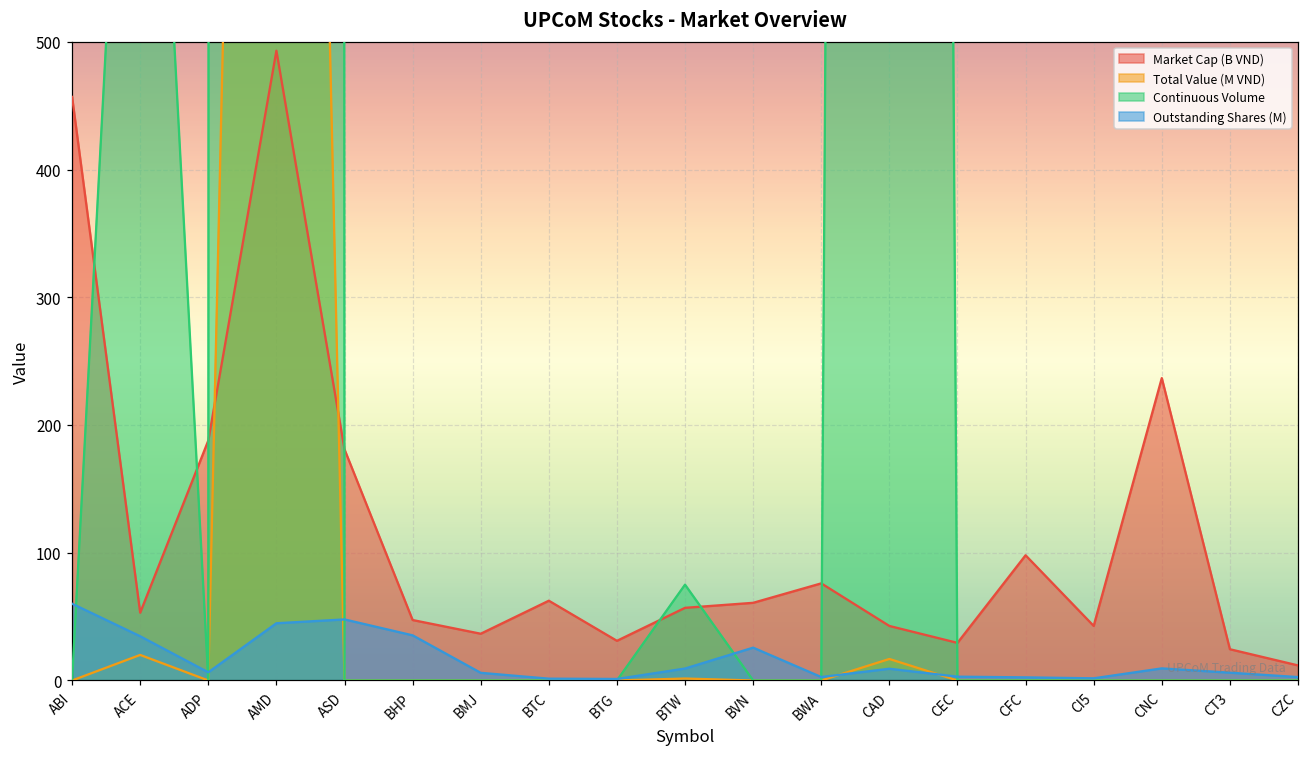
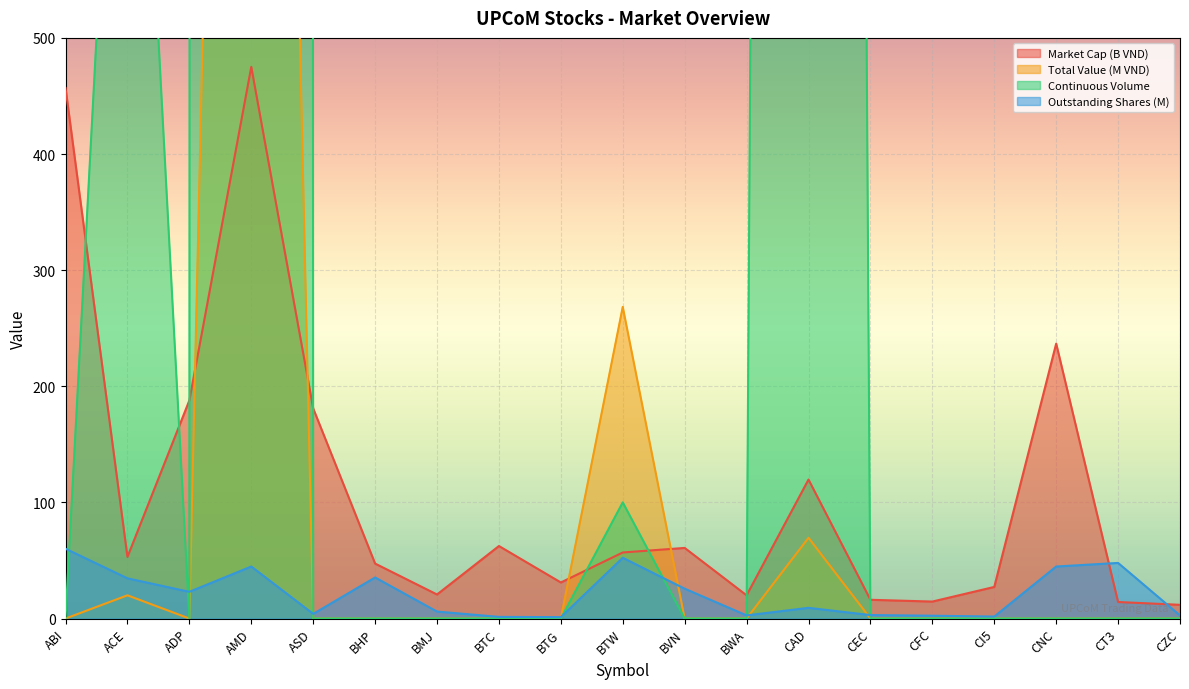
Outstanding Shares (M), ADP: 6 -> 23
Market Cap (B VND), AMD: 493 -> 475
Outstanding Shares (M), ASD: 48 -> 4
Market Cap (B VND), BMJ: 37 -> 21
Total Value (M VND), BTW: 2 -> 268
Continuous Volume, BTW: 75 -> 100
Outstanding Shares (M), BTW: 9 -> 52
Market Cap (B VND), BWA: 76 -> 20
Market Cap (B VND), CAD: 43 -> 120
Total Value (M VND), CAD: 17 -> 70
Market Cap (B VND), CEC: 29 -> 16
Market Cap (B VND), CFC: 98 -> 15
Market Cap (B VND), CI5: 43 -> 27
Outstanding Shares (M), CNC: 9 -> 45
Market Cap (B VND), CT3: 24 -> 14
Outstanding Shares (M), CT3: 6 -> 48
